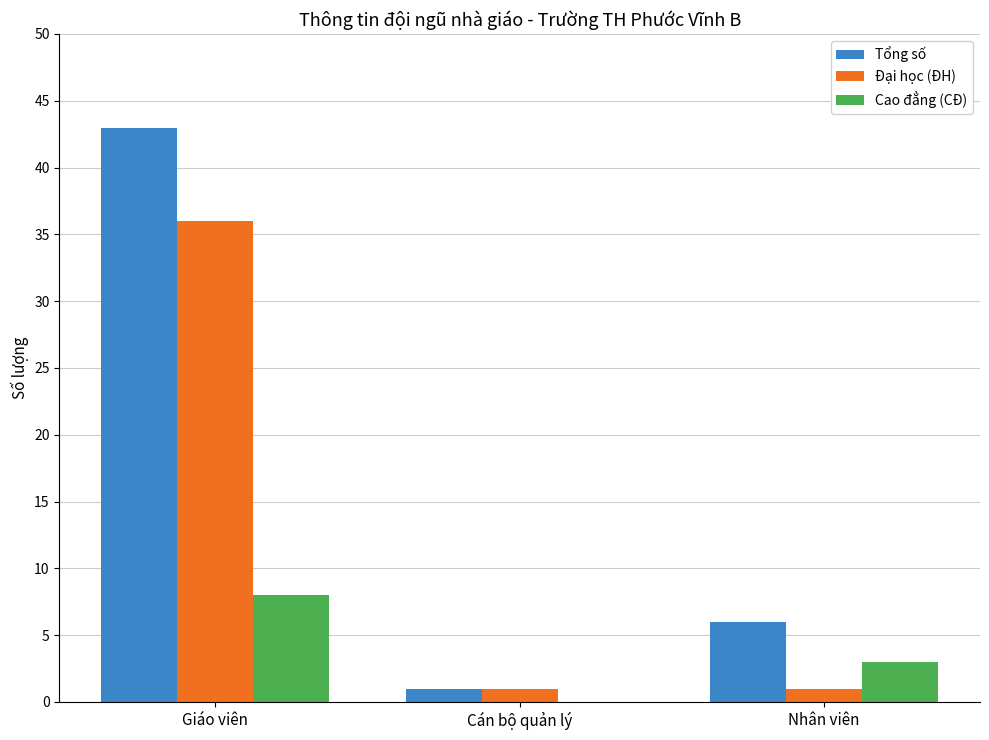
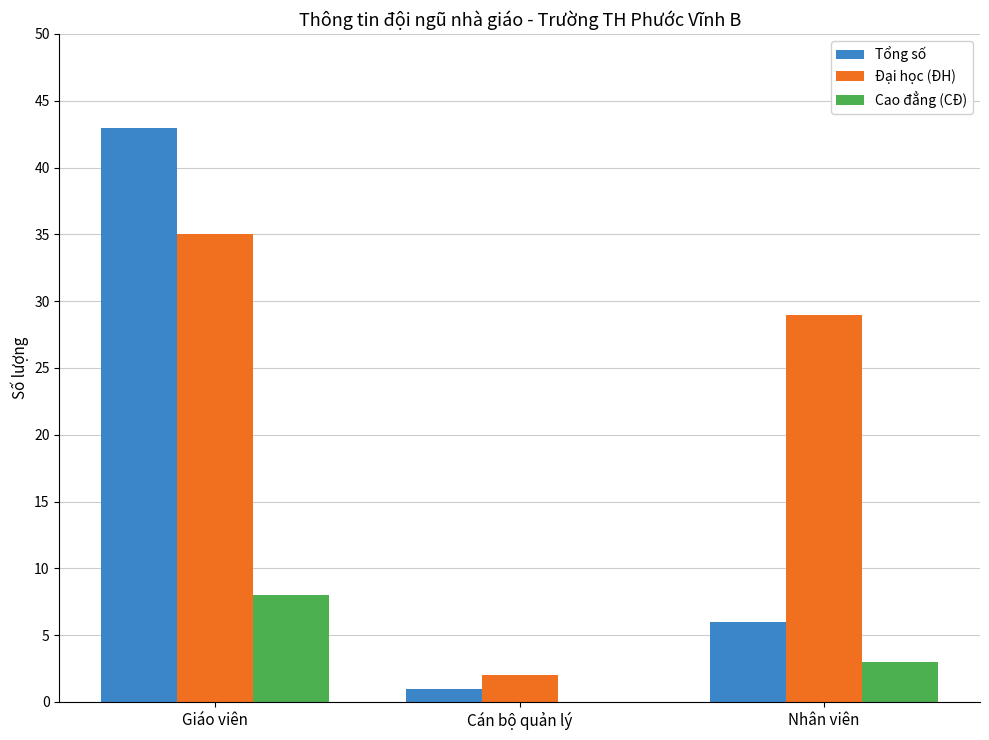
Đại học (ĐH), Giáo viên: 36 -> 35
Đại học (ĐH), Cán bộ quản lý: 1 -> 2
Đại học (ĐH), Nhân viên: 1 -> 29
